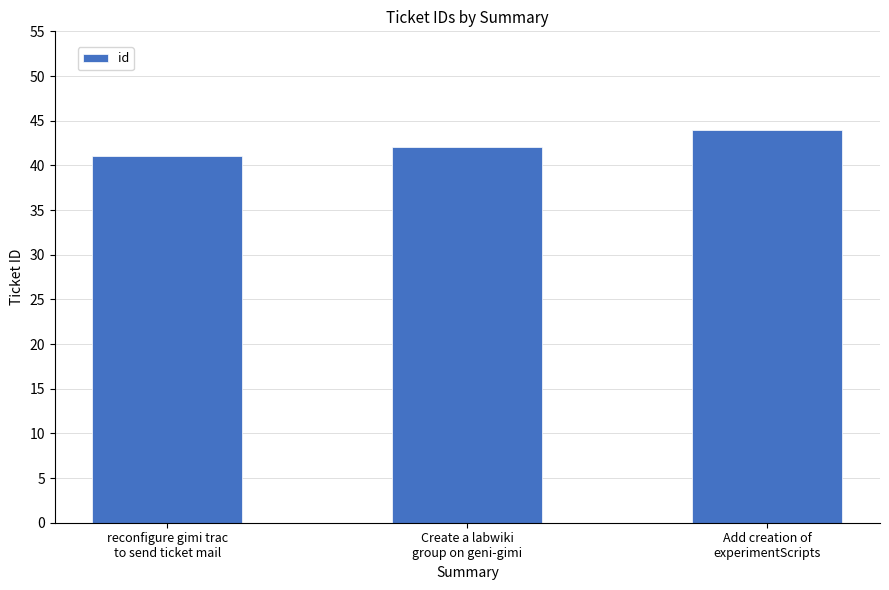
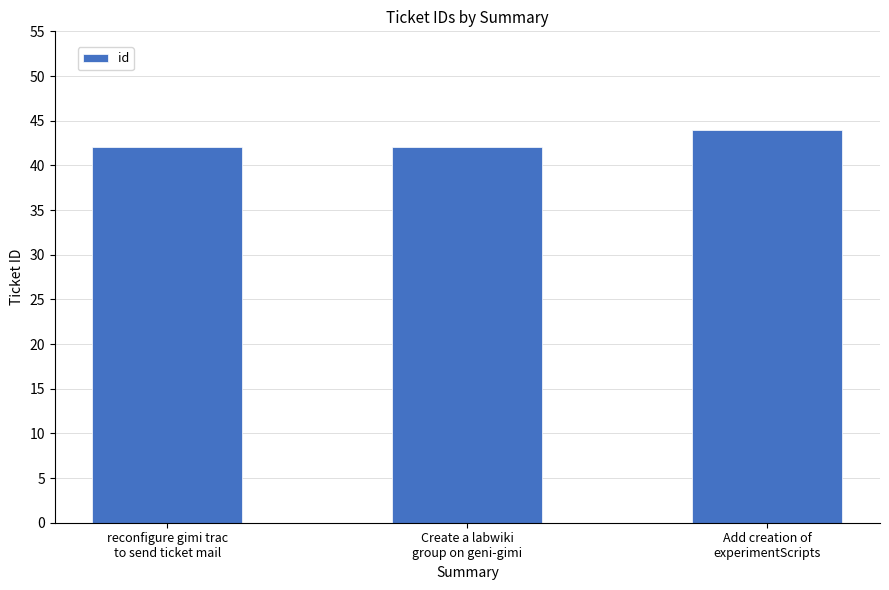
reconfigure gimi trac to send ticket mail: 41 -> 42
